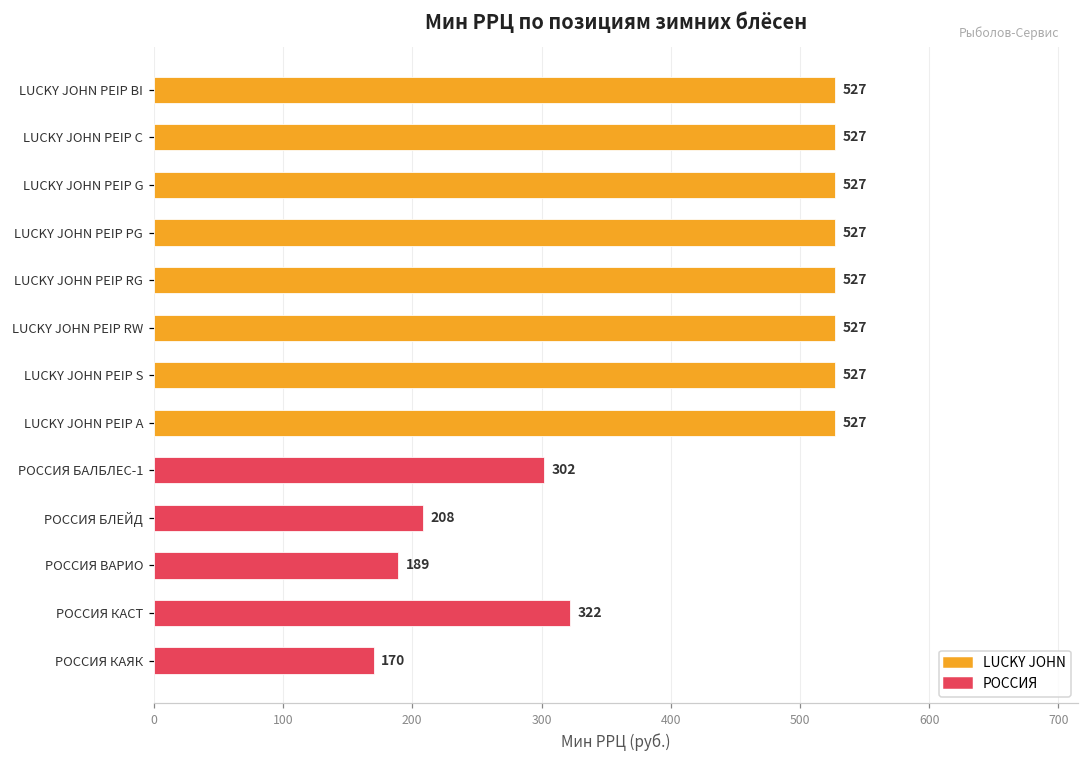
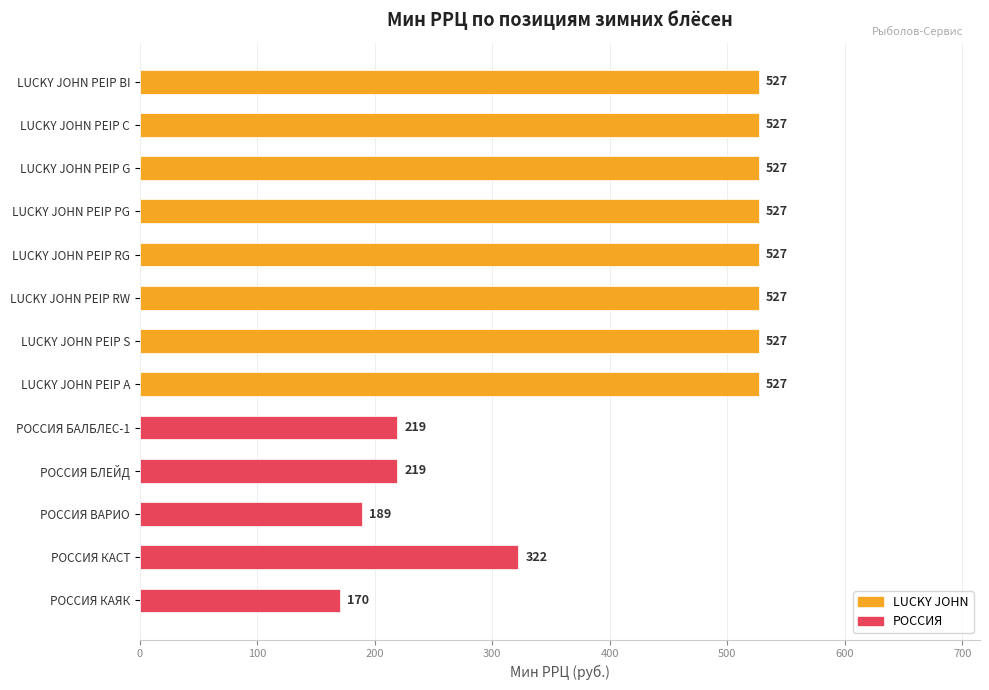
РОССИЯ БАЛБЛЕС-1: 302 -> 219
РОССИЯ БЛЕЙД: 208 -> 219
